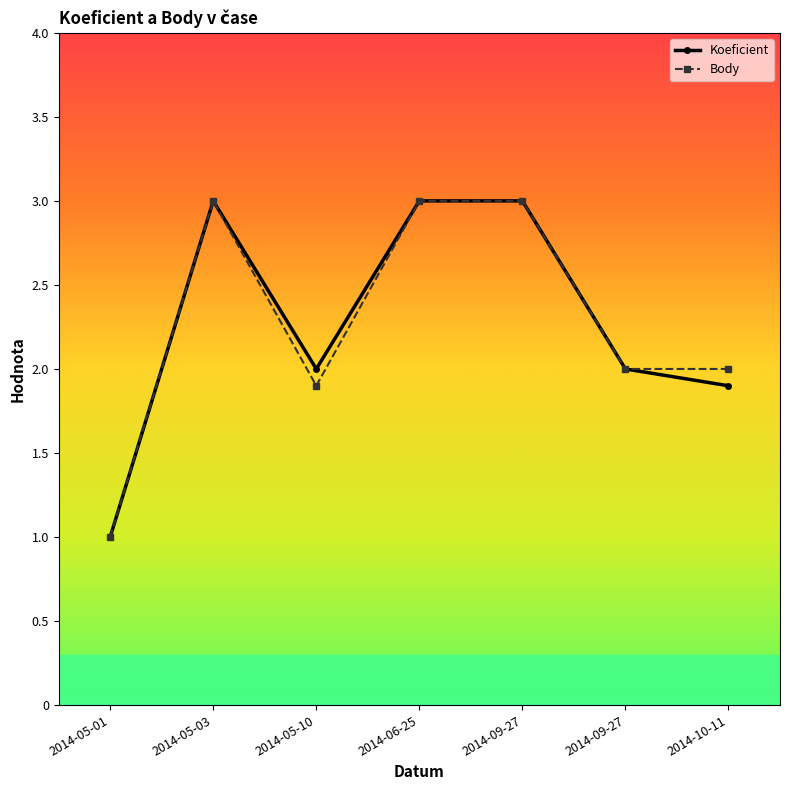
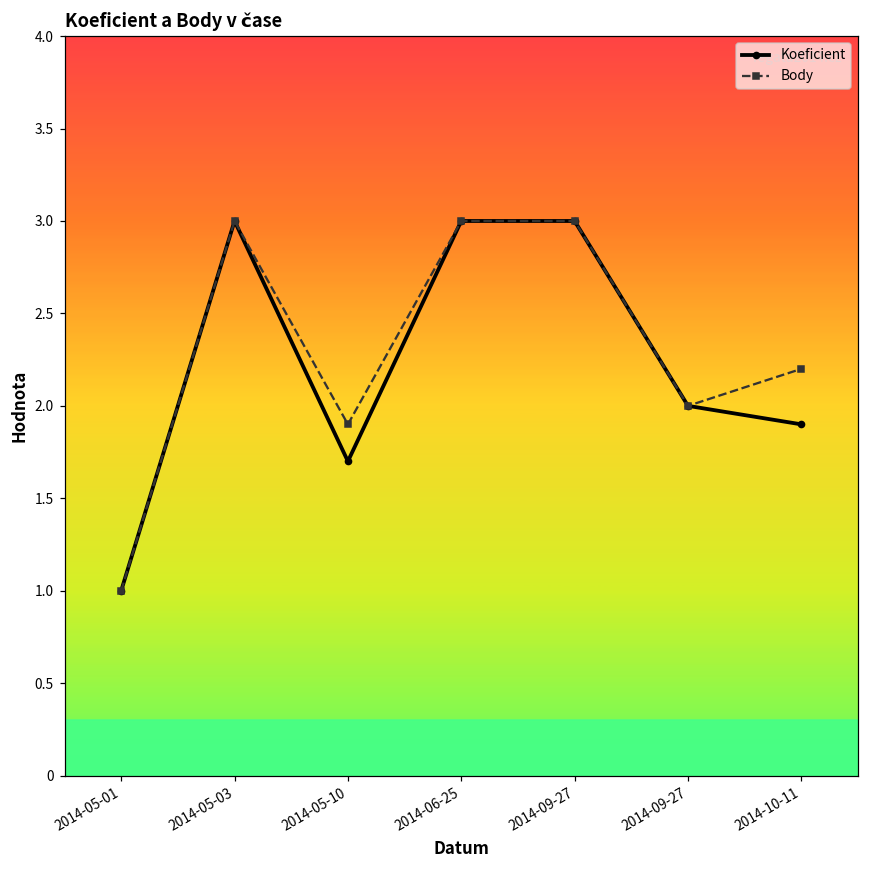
Koeficient, 2014-05-10: 2.0 -> 1.7
Body, 2014-10-11: 2.0 -> 2.2
